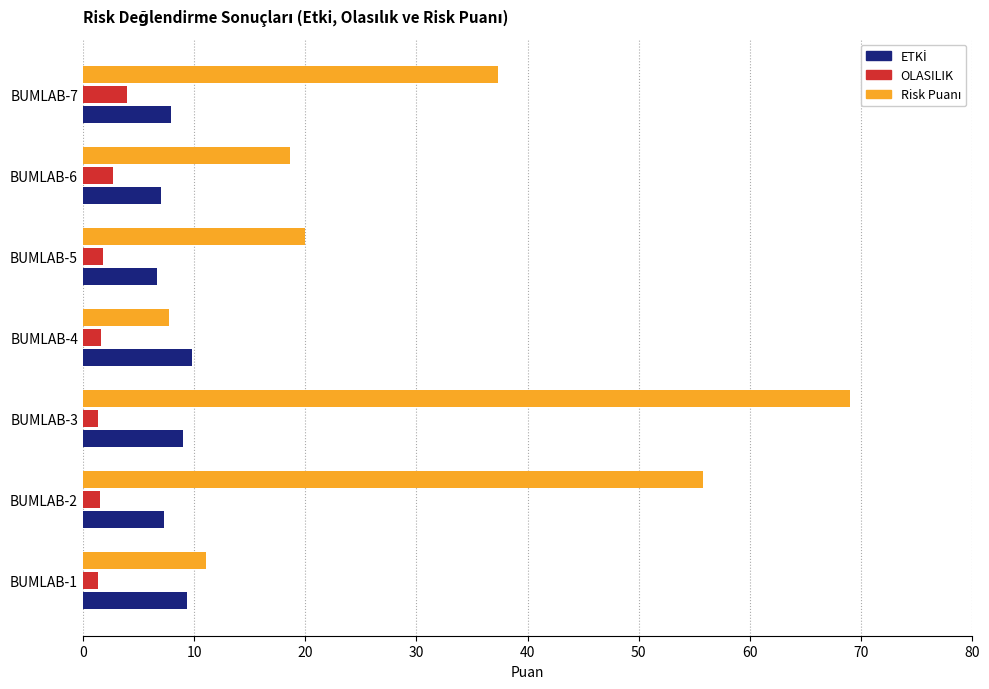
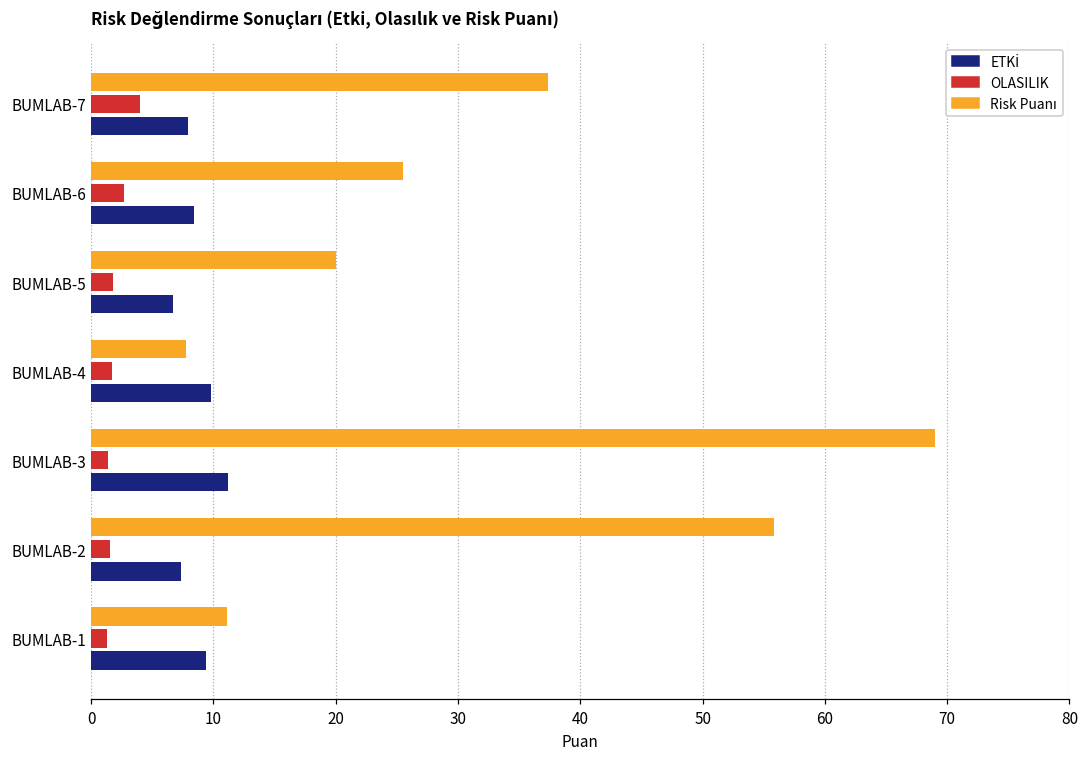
Risk Puanı, BUMLAB-6: 18.7 -> 25.5
ETKİ, BUMLAB-6: 7.0 -> 8.4
ETKİ, BUMLAB-3: 9.0 -> 11.2
